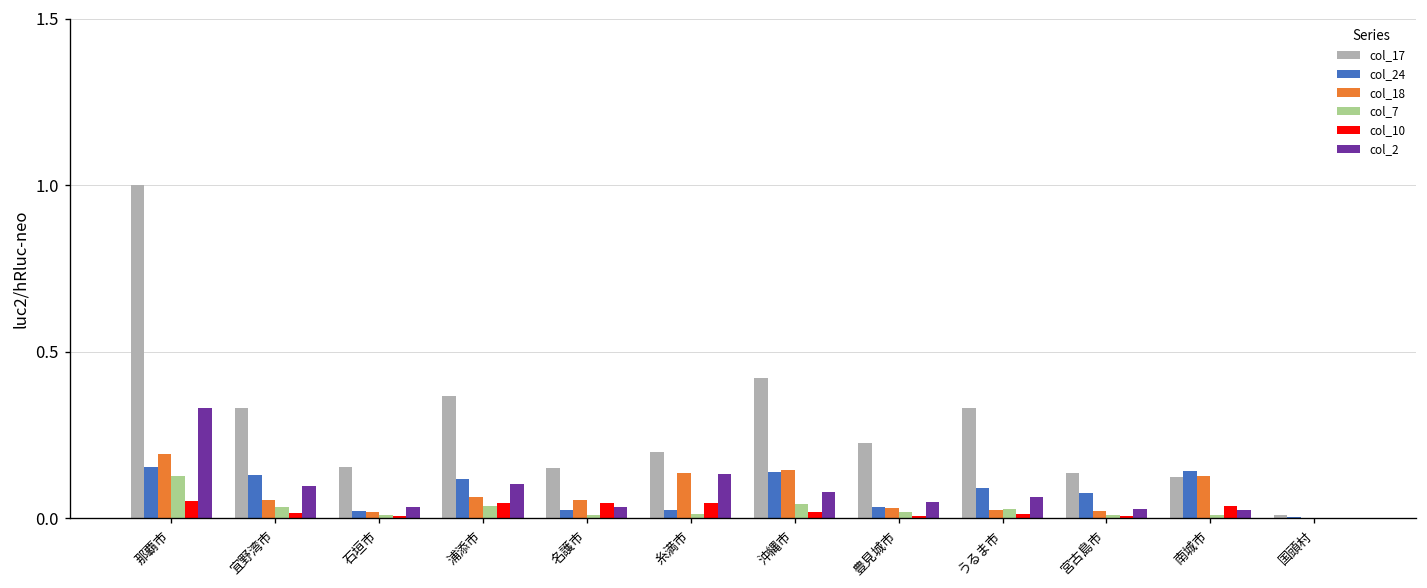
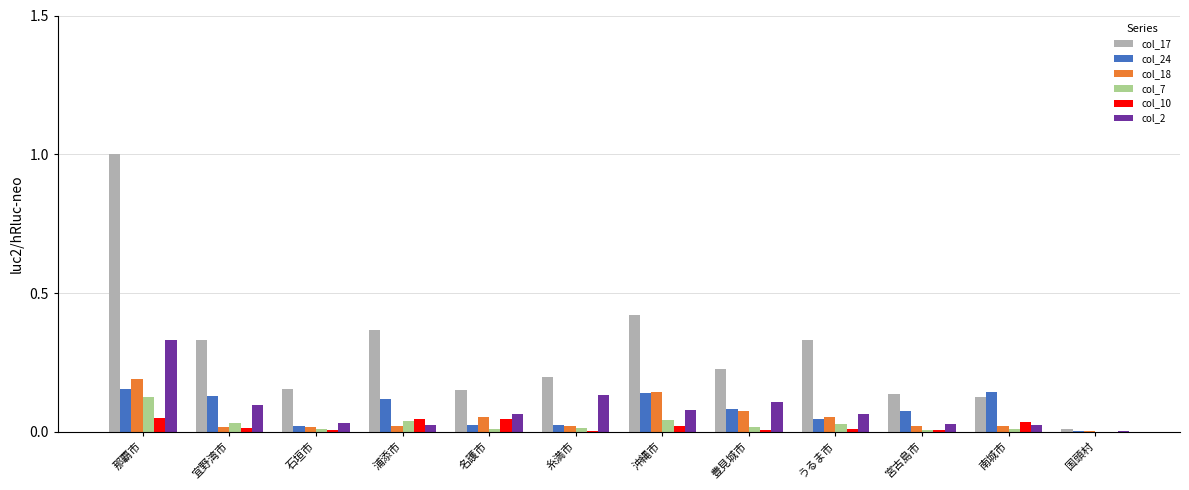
col_18, 宜野湾市: 0.05 -> 0.02
col_18, 浦添市: 0.06 -> 0.02
col_2, 浦添市: 0.10 -> 0.02
col_2, 名護市: 0.03 -> 0.07
col_18, 糸満市: 0.14 -> 0.02
col_10, 糸満市: 0.04 -> 0.01
col_24, 豊見城市: 0.03 -> 0.08
col_18, 豊見城市: 0.03 -> 0.08
col_2, 豊見城市: 0.05 -> 0.11
col_24, うるま市: 0.09 -> 0.05
col_18, うるま市: 0.02 -> 0.05
col_18, 南城市: 0.13 -> 0.02
